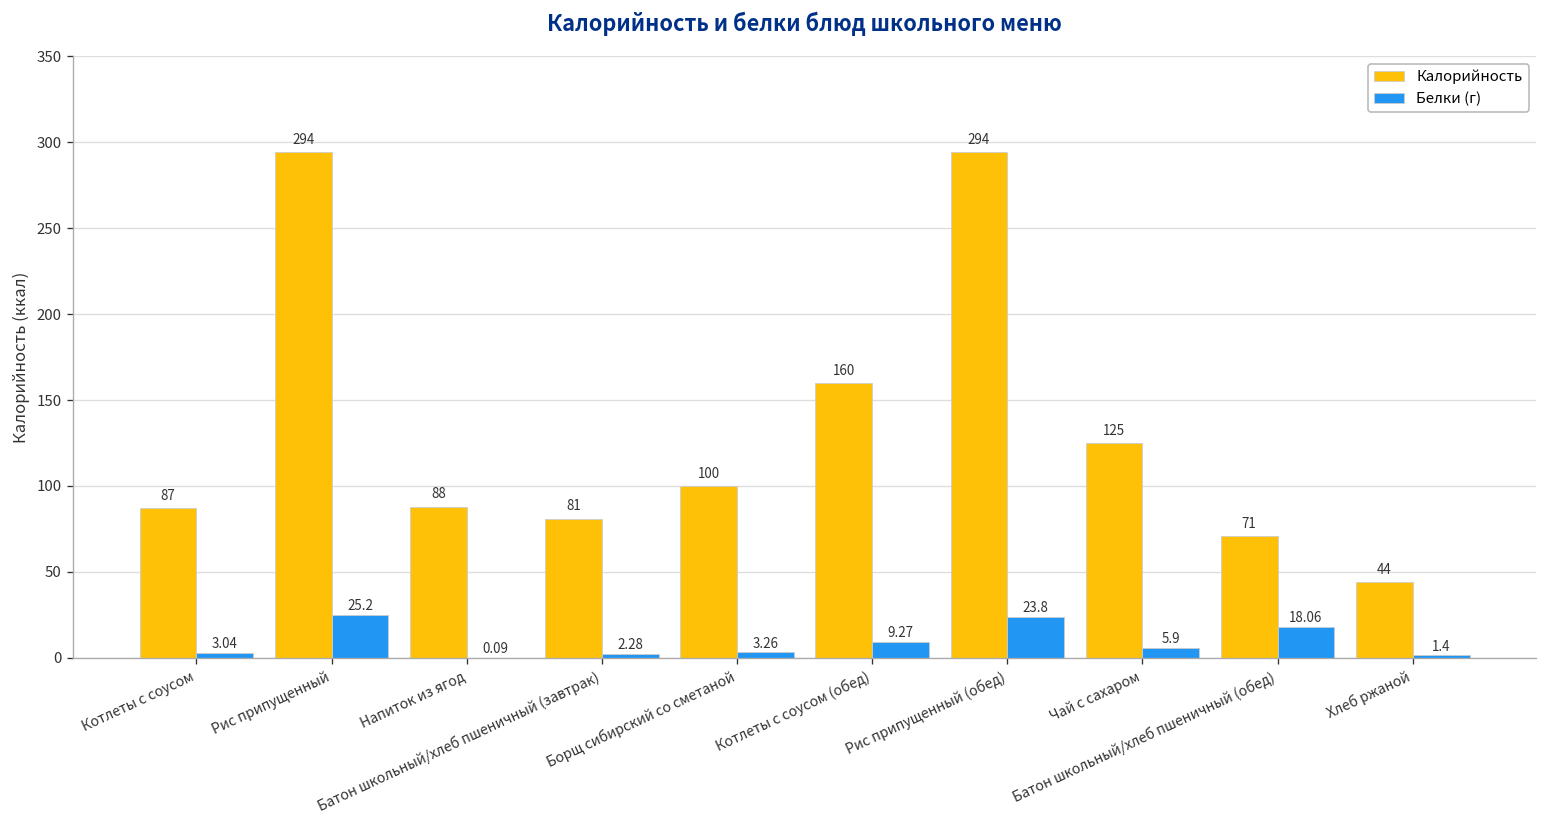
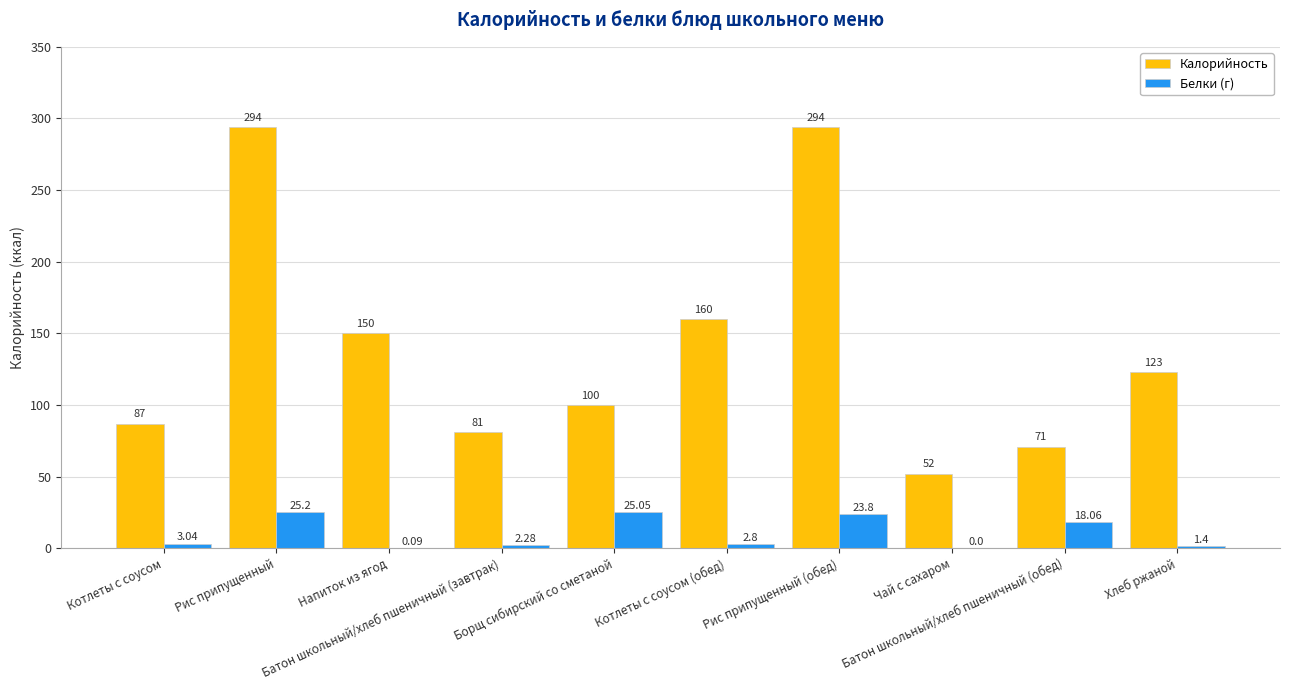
Калорийность, Напиток из ягод: 88 -> 150
Белки (г), Борщ сибирский со сметаной: 3.26 -> 25.05
Белки (г), Котлеты с соусом (обед): 9.27 -> 2.8
Калорийность, Чай с сахаром: 125 -> 52
Белки (г), Чай с сахаром: 5.9 -> 0.0
Калорийность, Хлеб ржаной: 44 -> 123
